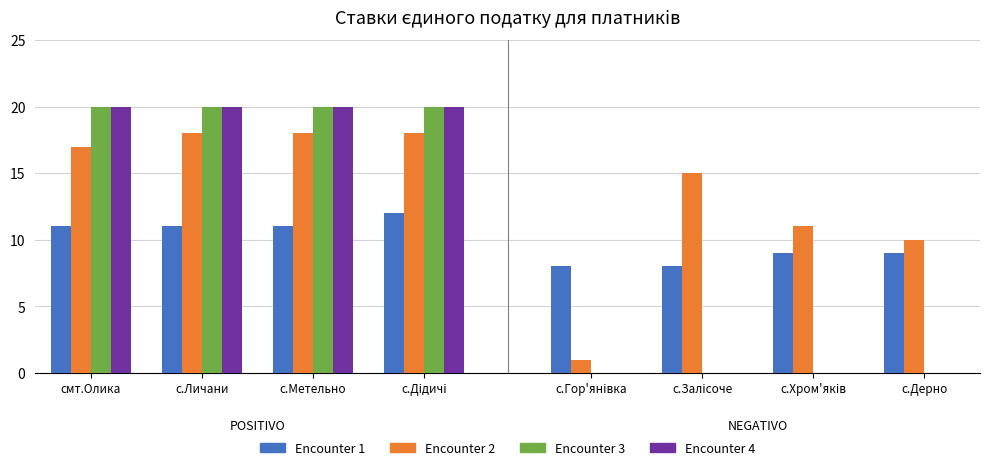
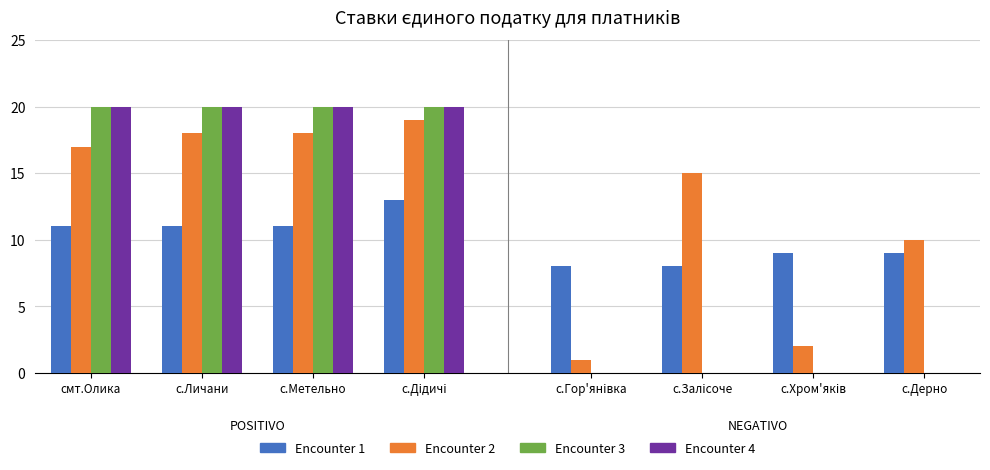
Encounter 1, с.Дідичі: 12 -> 13
Encounter 2, с.Дідичі: 18 -> 19
Encounter 2, с.Хром'яків: 11 -> 2
